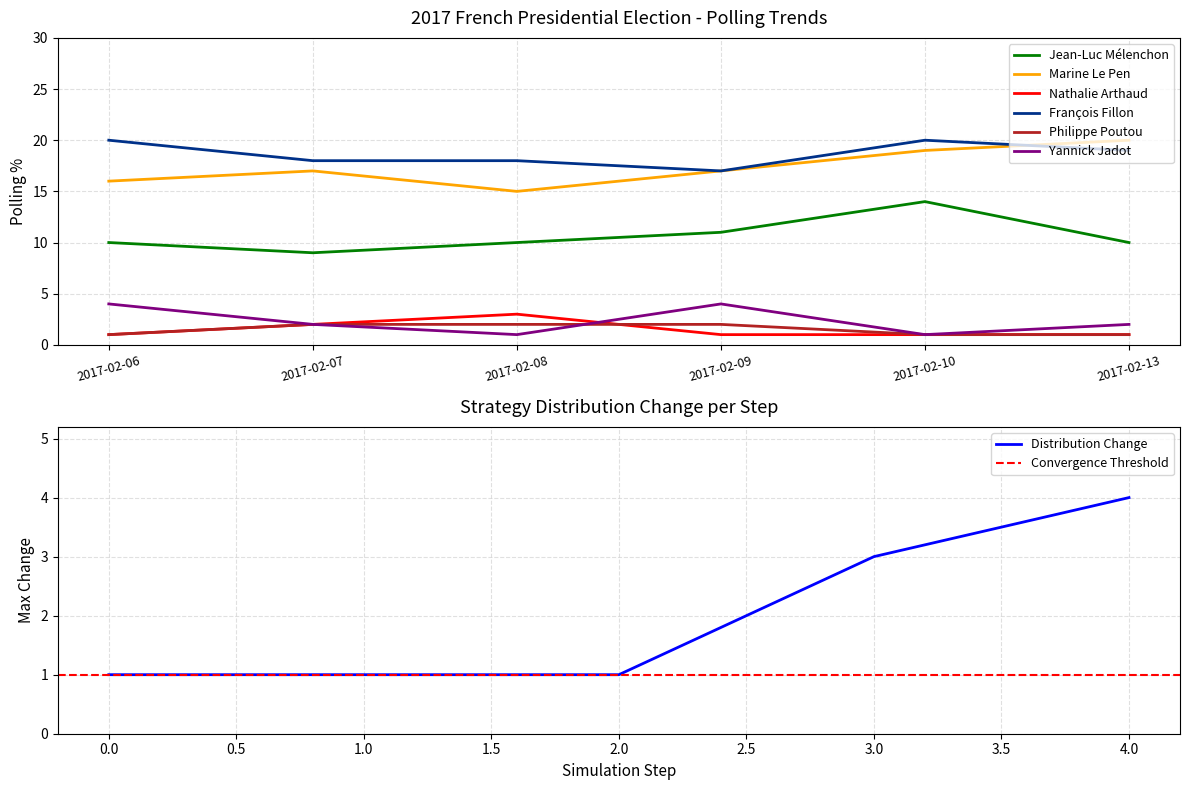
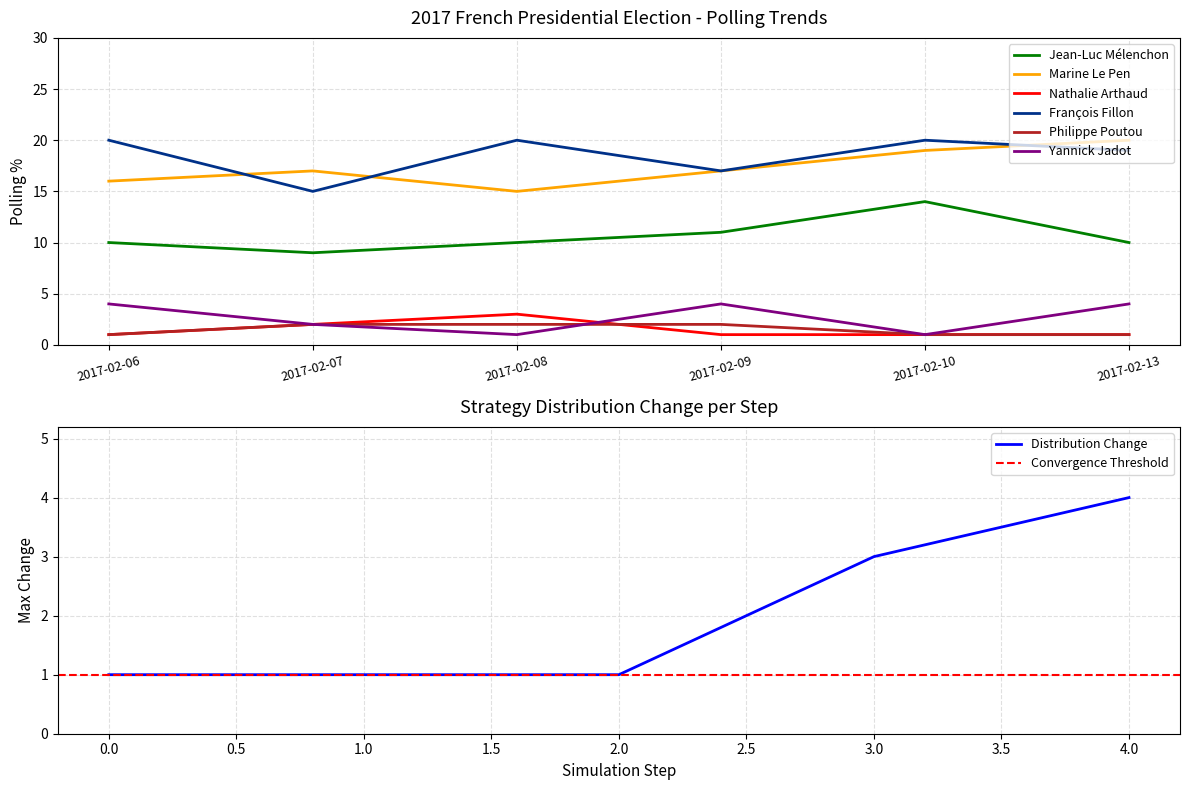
2017 French Presidential Election - Polling Trends, François Fillon, 2017-02-07: 18 -> 15
2017 French Presidential Election - Polling Trends, François Fillon, 2017-02-08: 18 -> 20
2017 French Presidential Election - Polling Trends, Yannick Jadot, 2017-02-13: 2 -> 4
